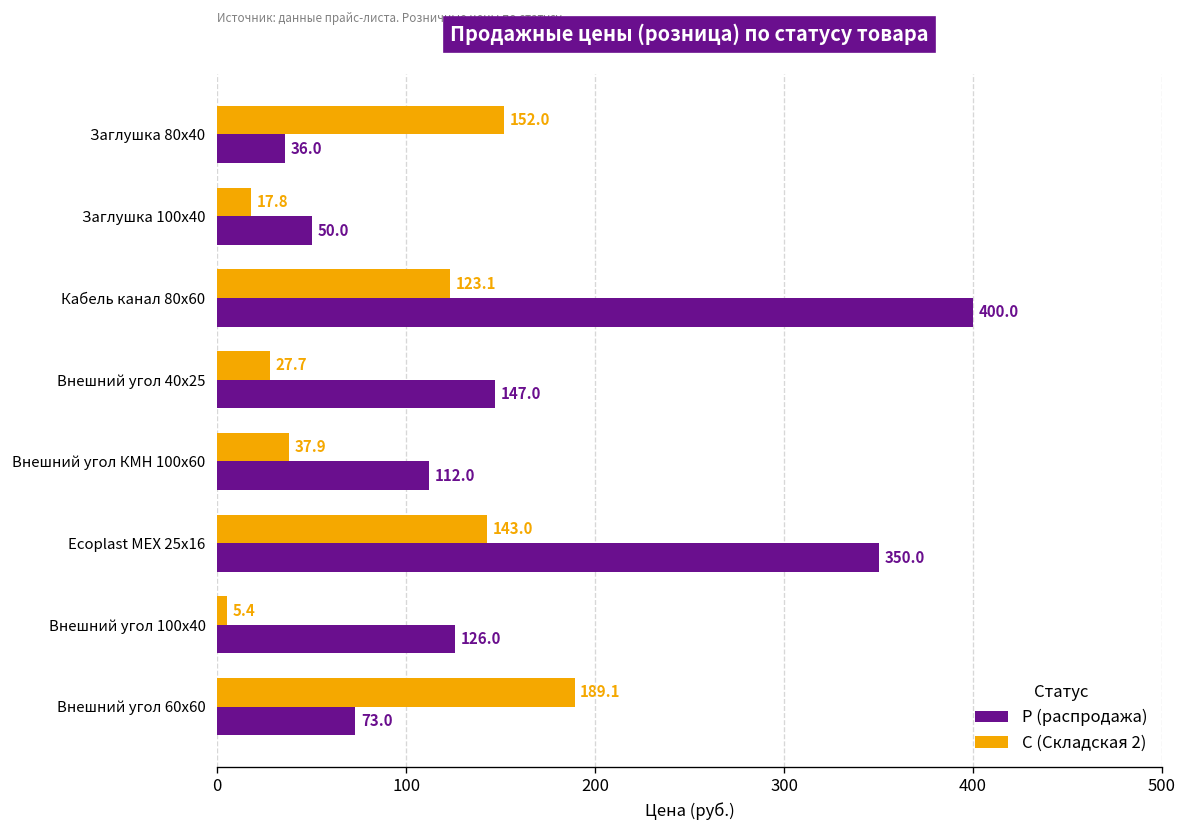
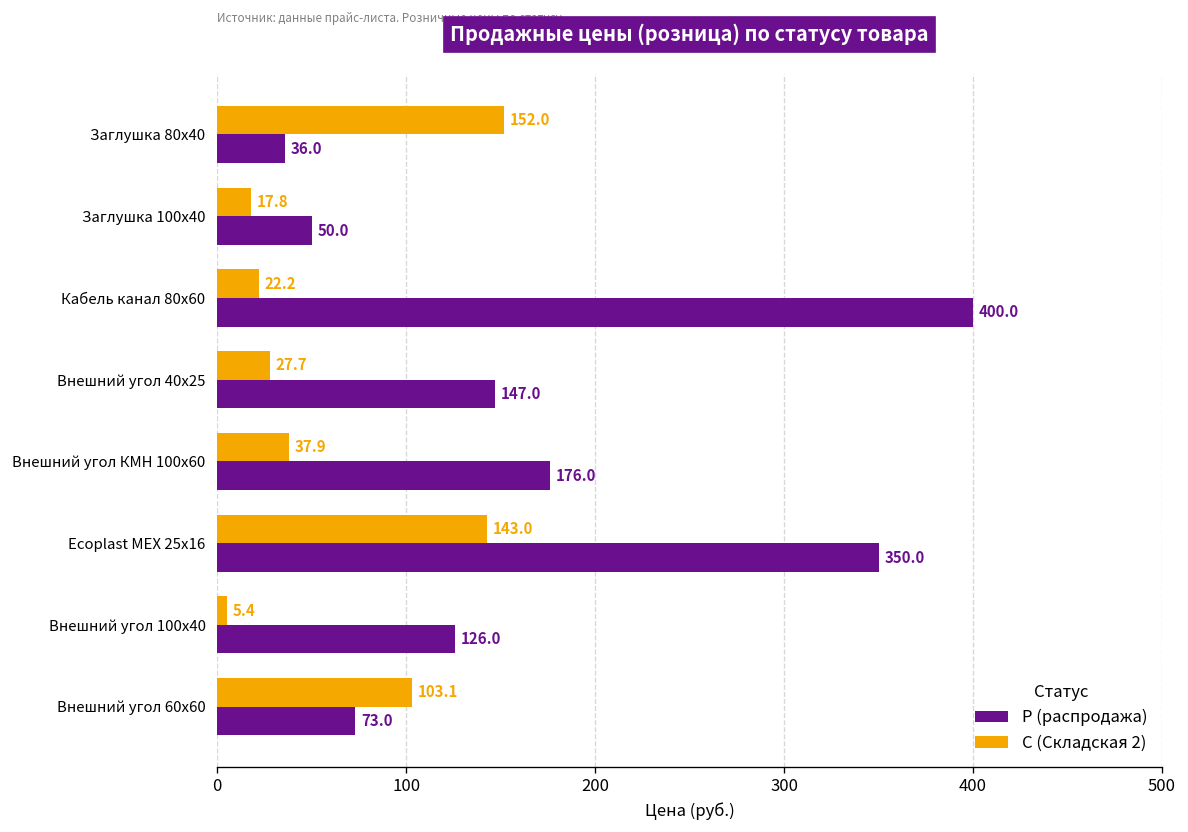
С (Складская 2), Кабель канал 80х60: 123.1 -> 22.2
Р (распродажа), Внешний угол КМН 100х60: 112.0 -> 176.0
С (Складская 2), Внешний угол 60х60: 189.1 -> 103.1
